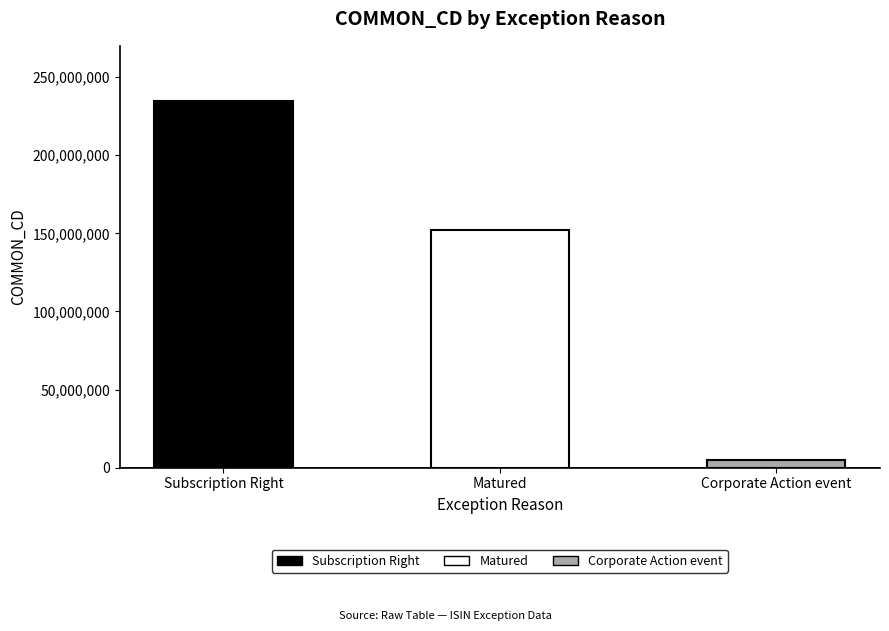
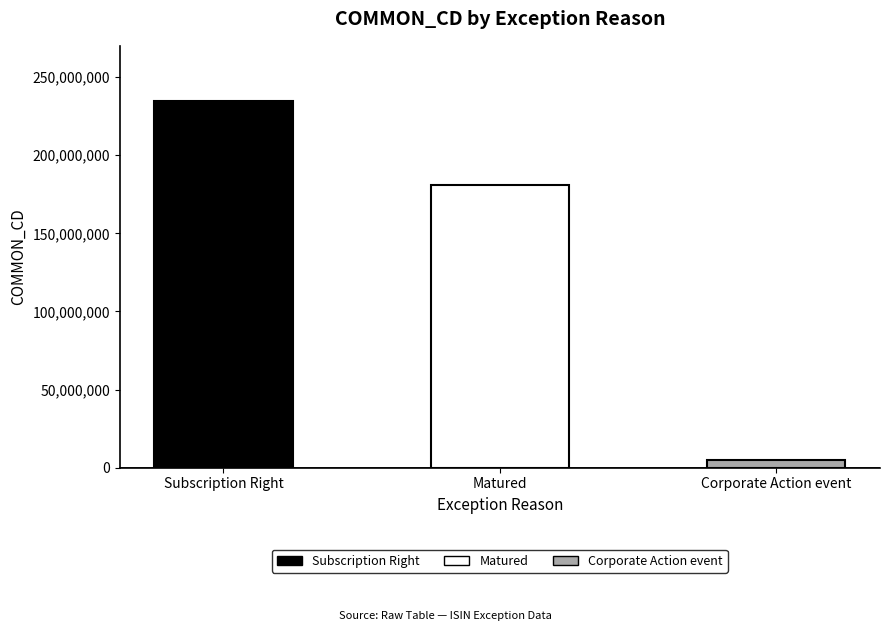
Matured: 152,000,000 -> 181,000,000
